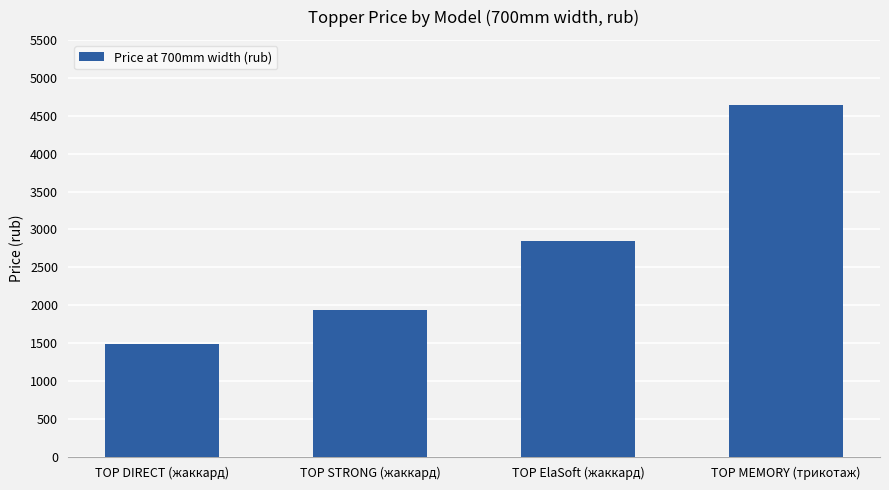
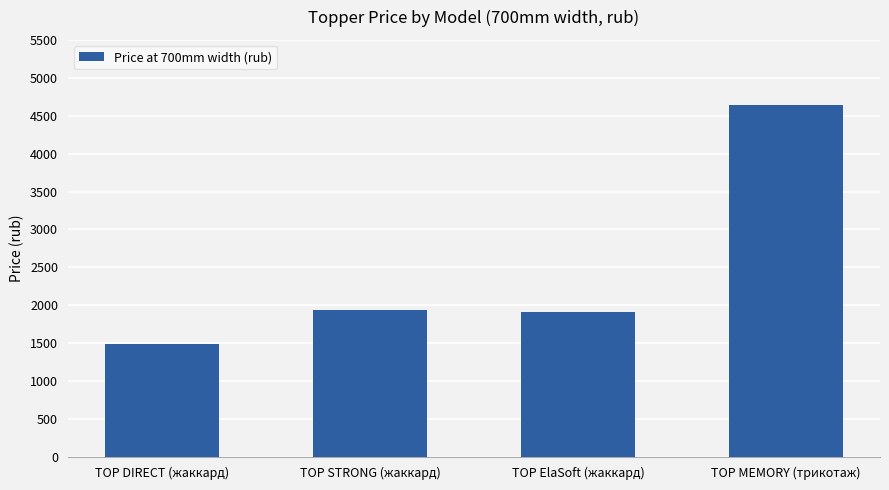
TOP ElaSoft (жаккард): 2800 -> 1900
